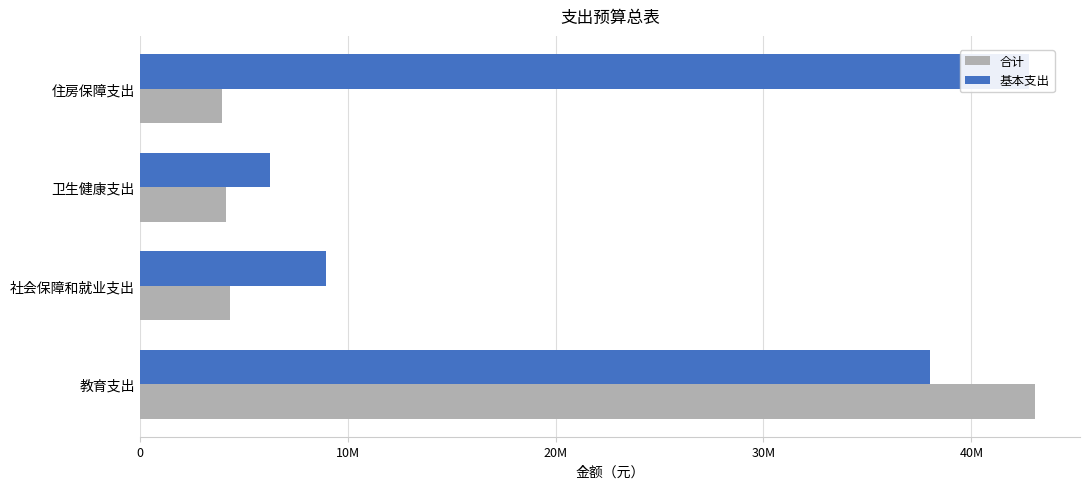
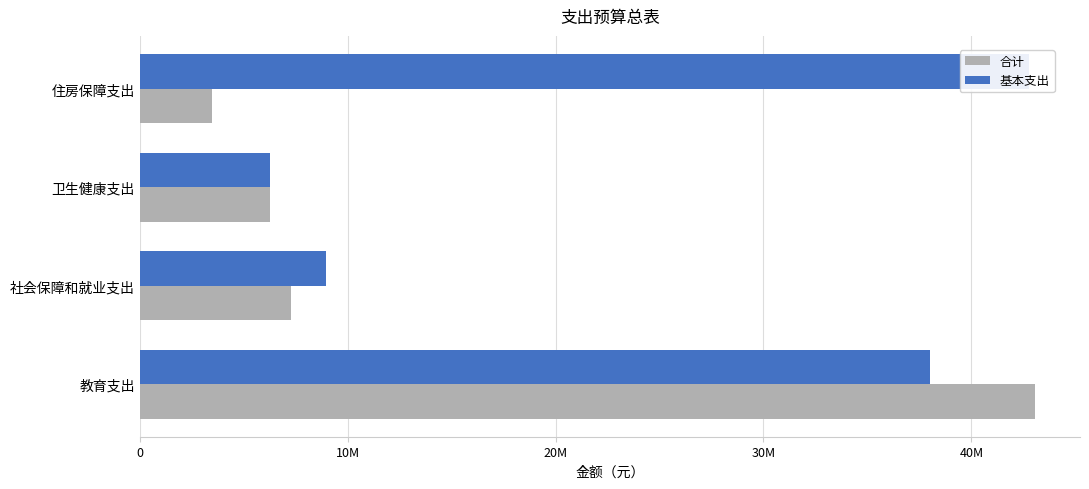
合计, 住房保障支出: 4000000 -> 3500000
合计, 卫生健康支出: 4200000 -> 6300000
合计, 社会保障和就业支出: 4400000 -> 7300000
